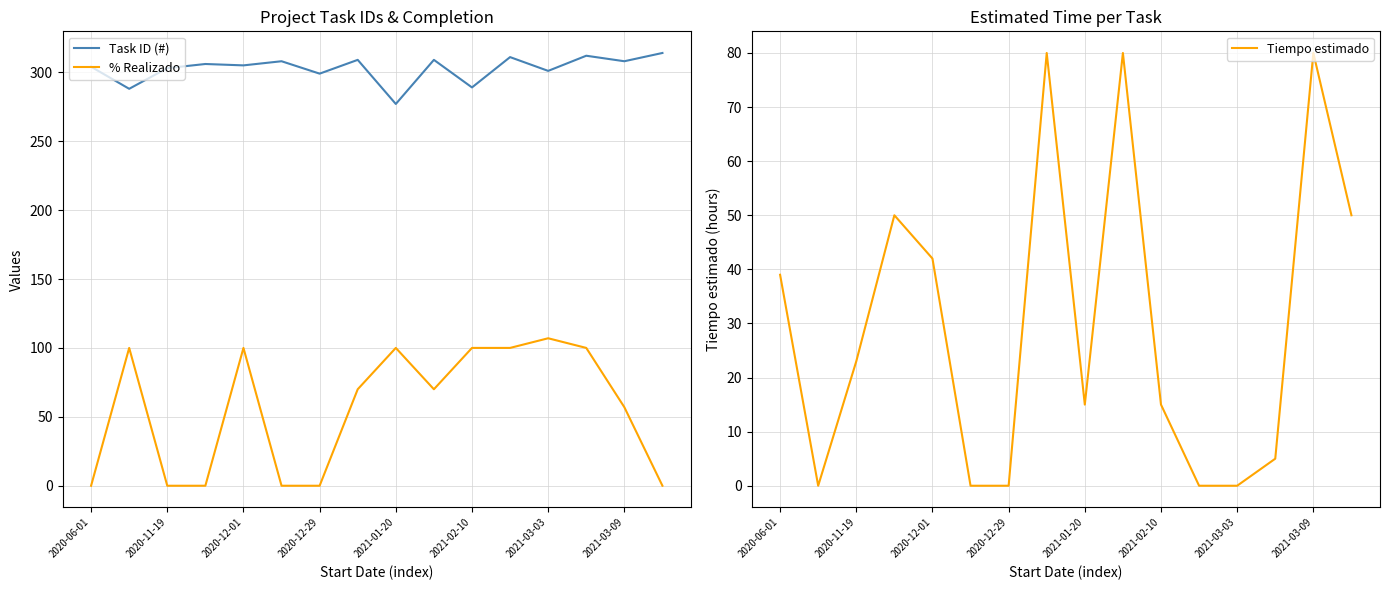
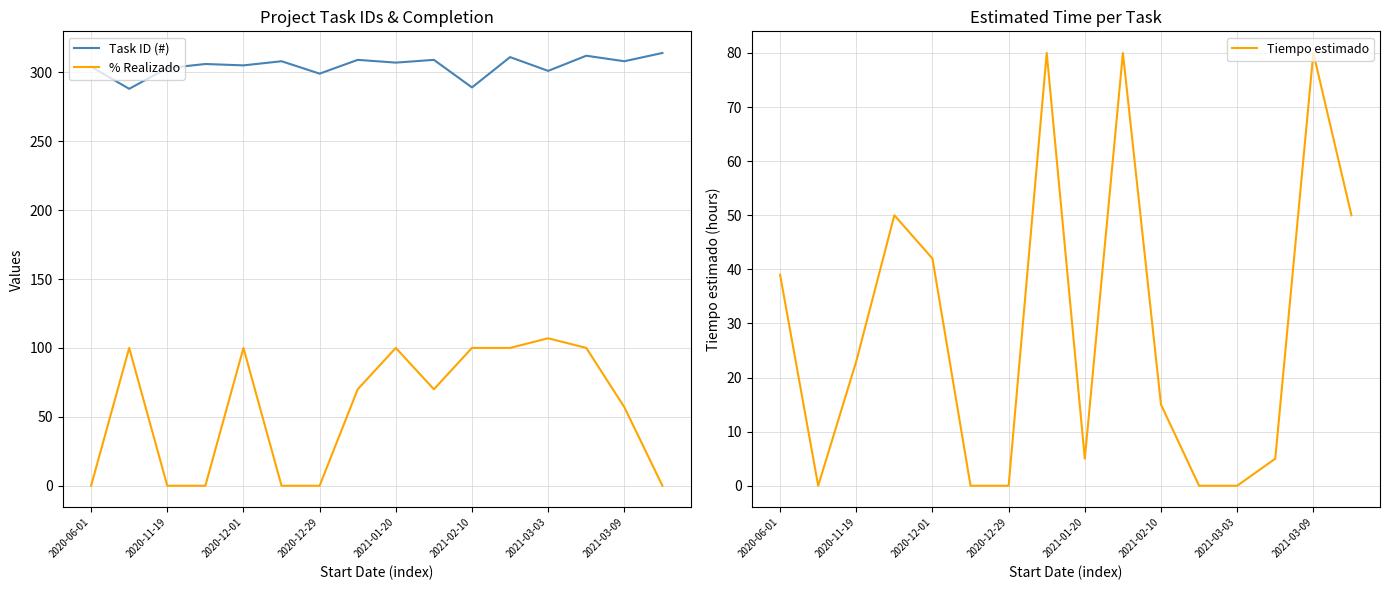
Project Task IDs & Completion, Task ID (#), 2021-01-20: 277 -> 307
Estimated Time per Task, 2021-01-20: 15 -> 5
